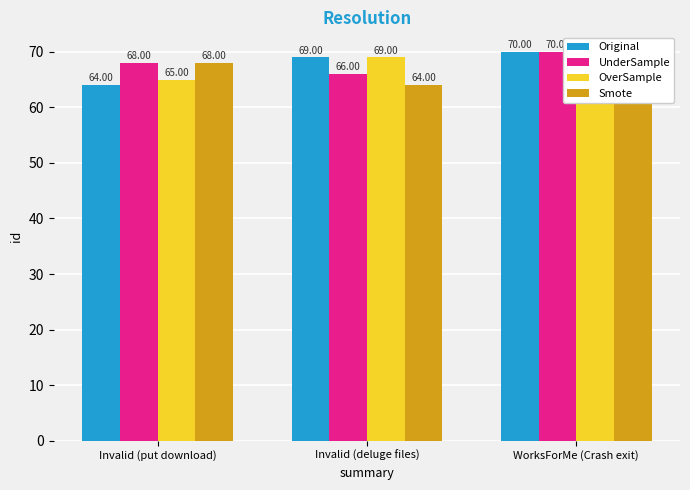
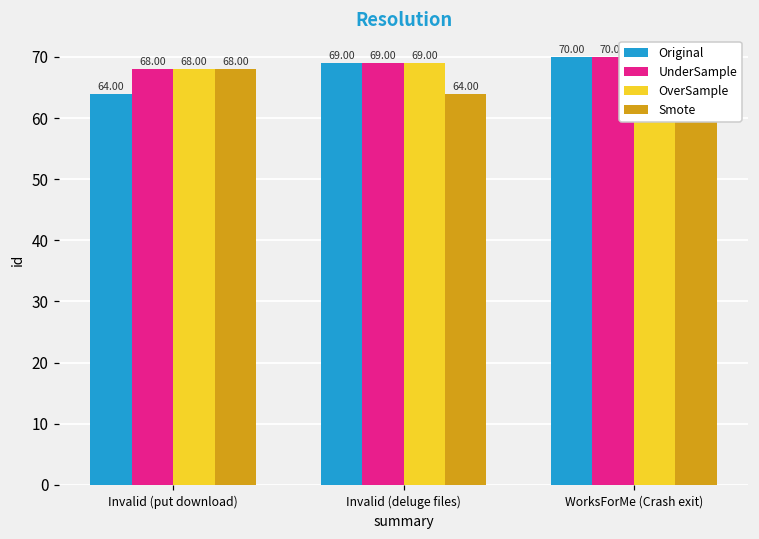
OverSample, Invalid (put download): 65.00 -> 68.00
UnderSample, Invalid (deluge files): 66.00 -> 69.00
